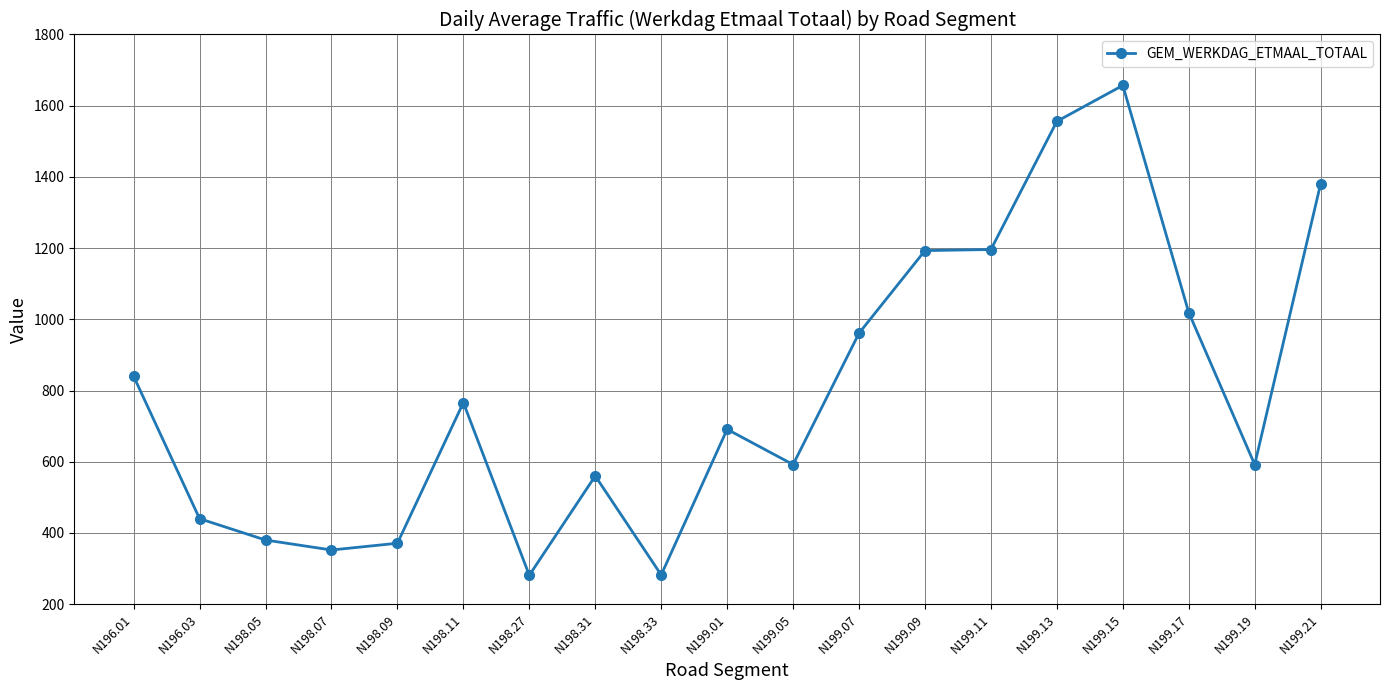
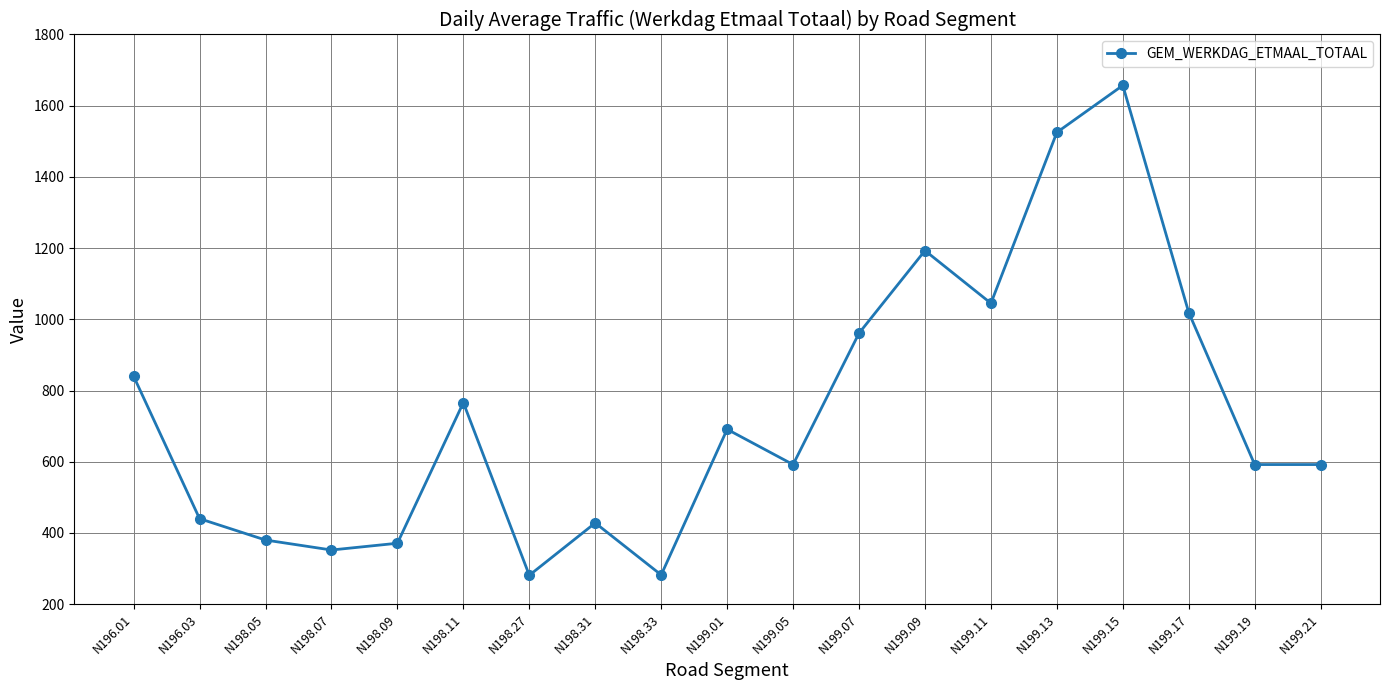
N198.31: 560 -> 430
N199.11: 1200 -> 1050
N199.13: 1560 -> 1530
N199.21: 1380 -> 590
